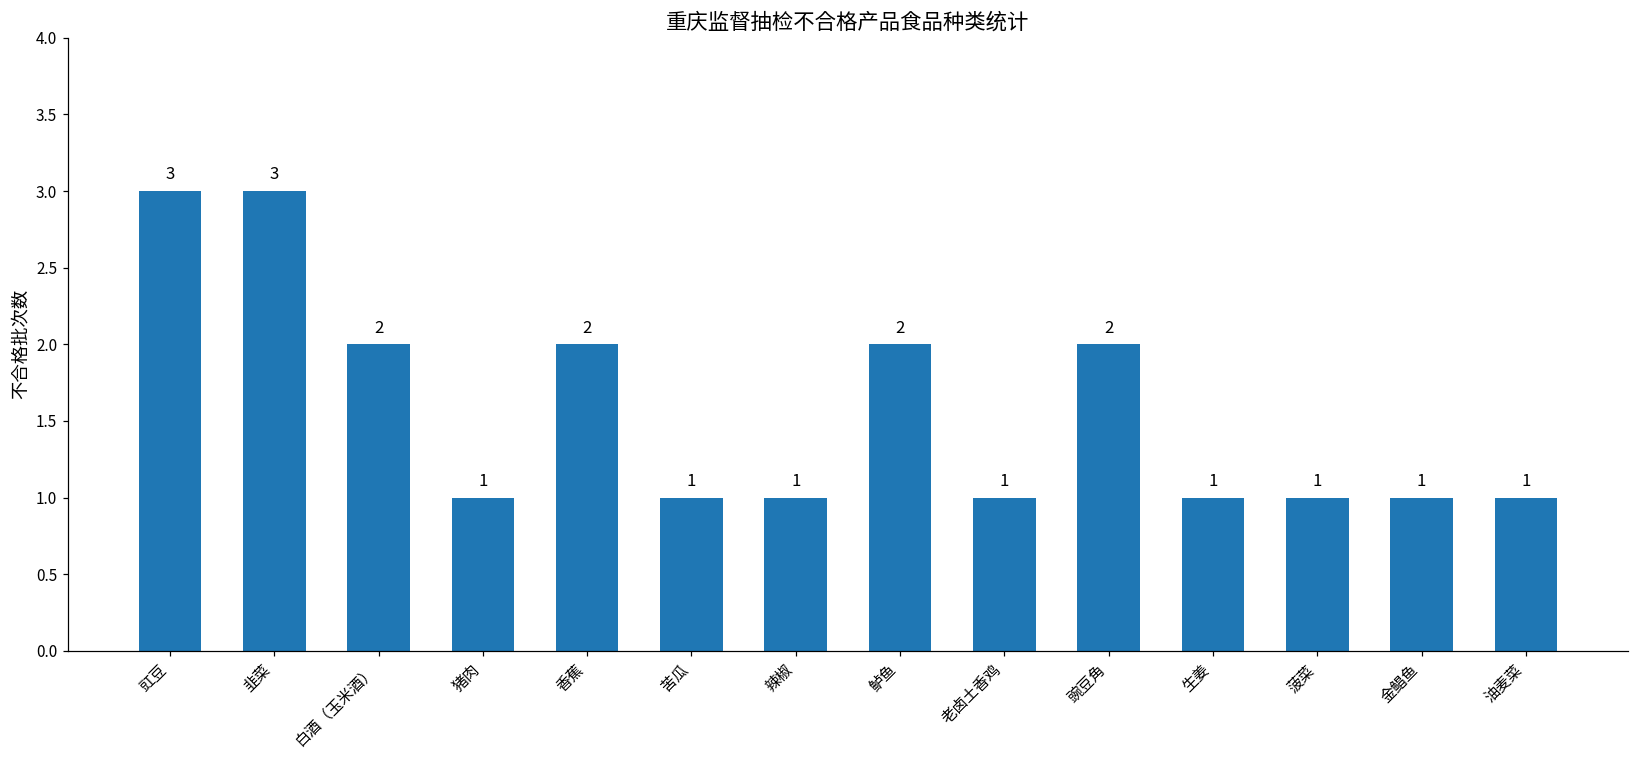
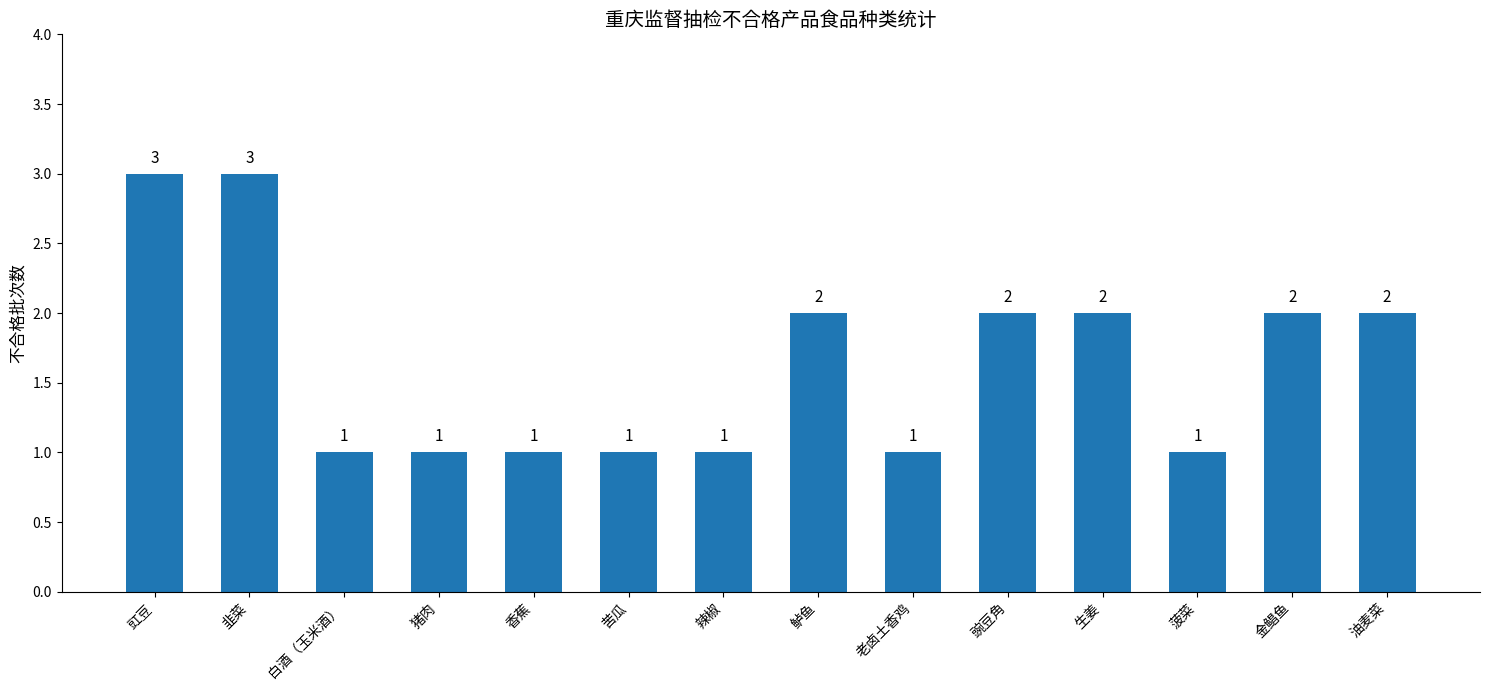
白酒（玉米酒）: 2 -> 1
香蕉: 2 -> 1
生姜: 1 -> 2
金鲳鱼: 1 -> 2
油麦菜: 1 -> 2
